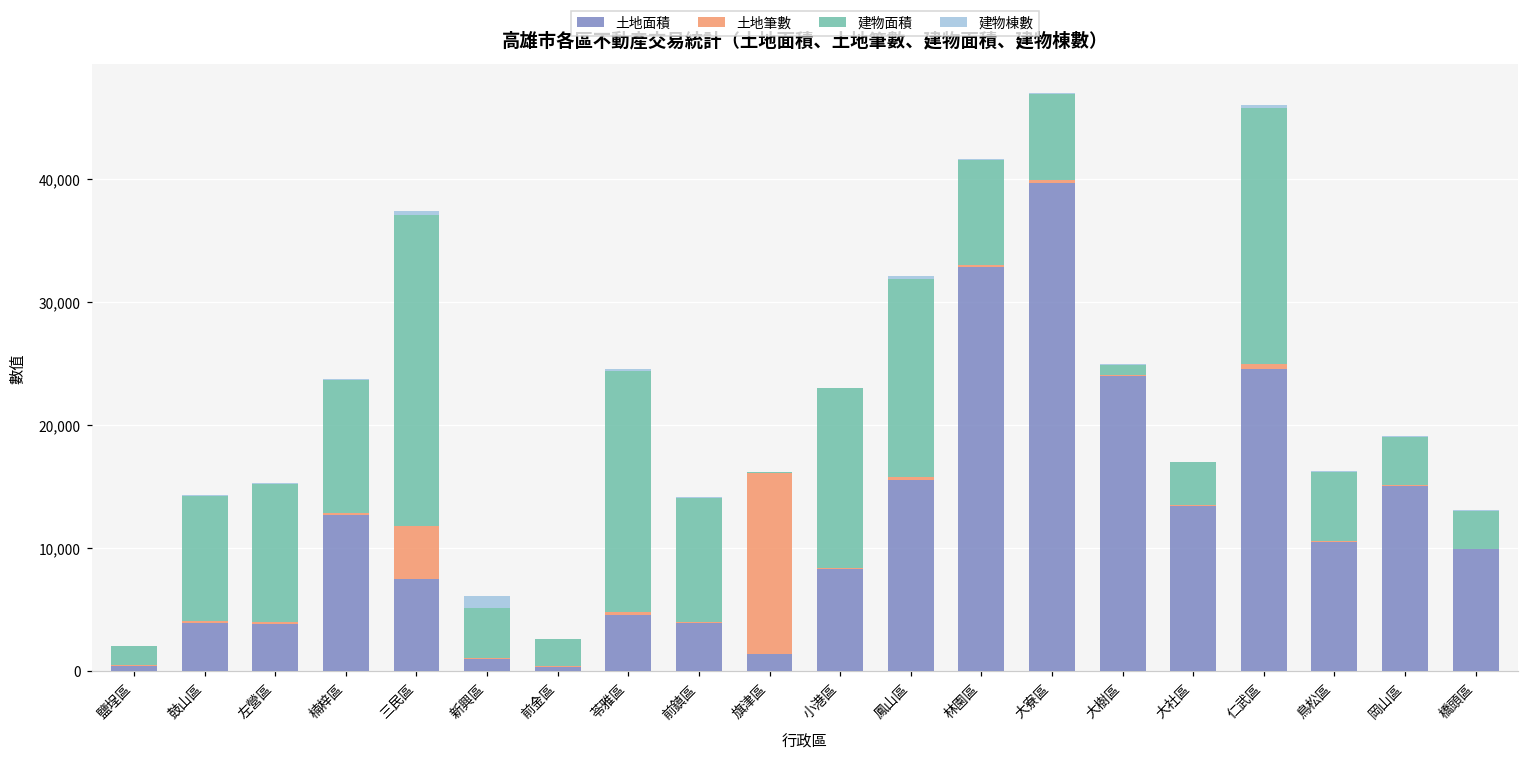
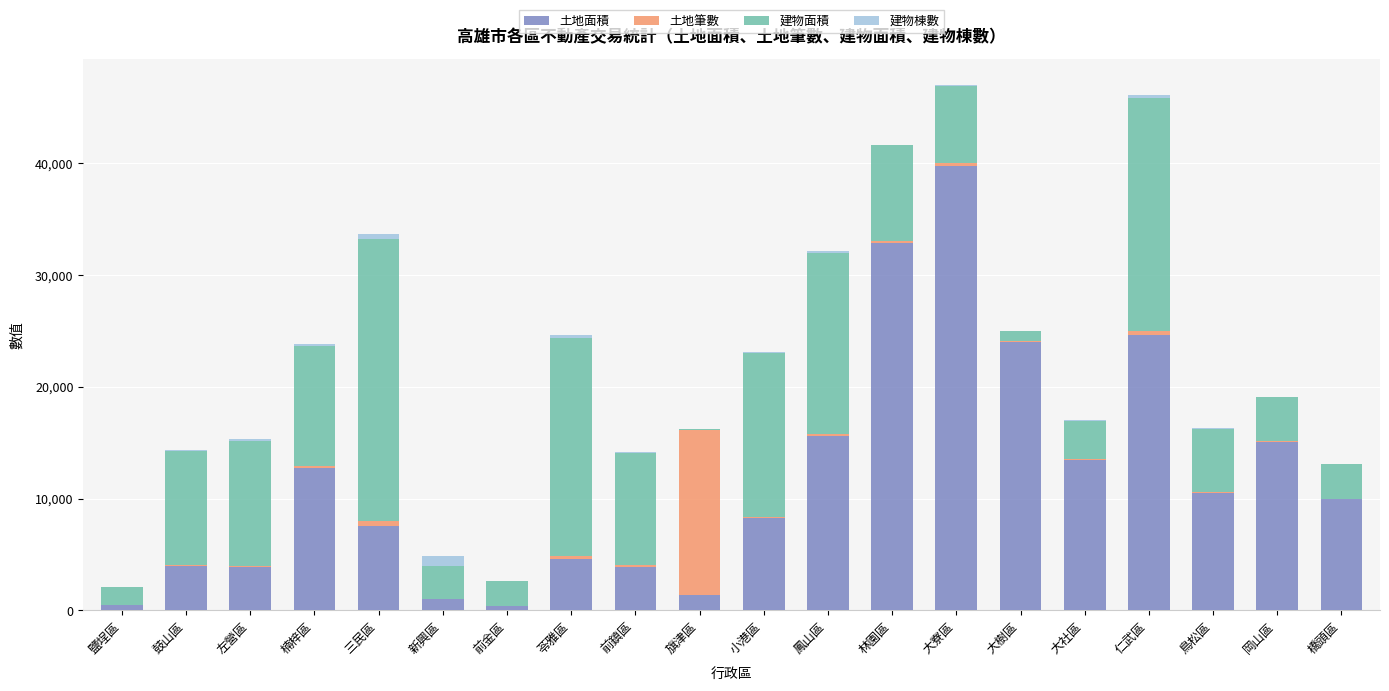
土地筆數, 三民區: 4,300 -> 400
建物面積, 新興區: 4,100 -> 2,900
